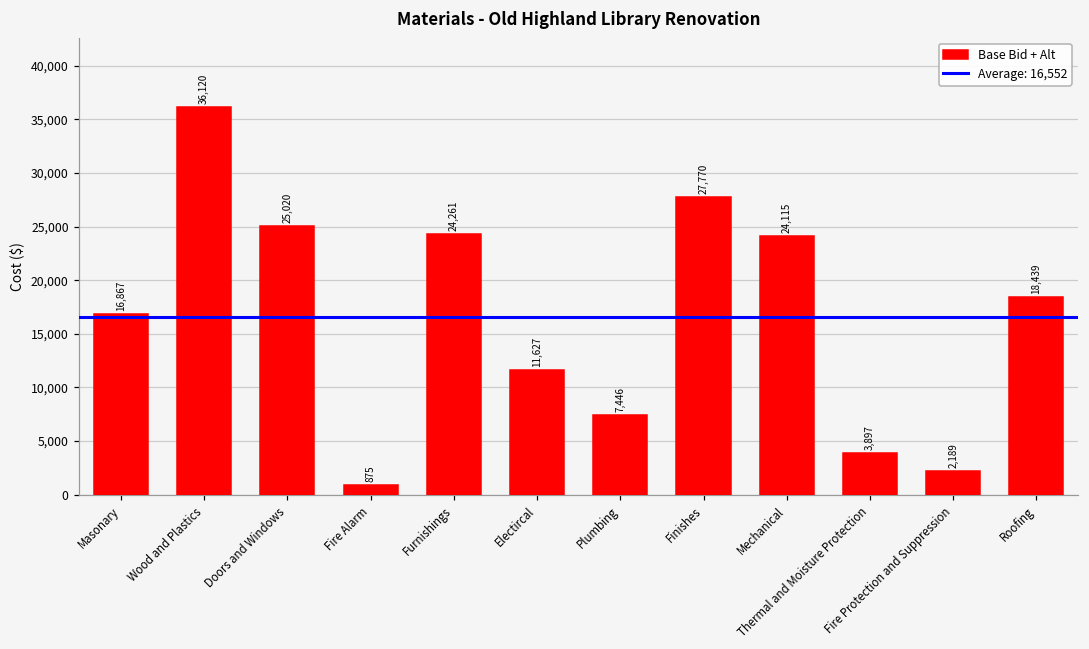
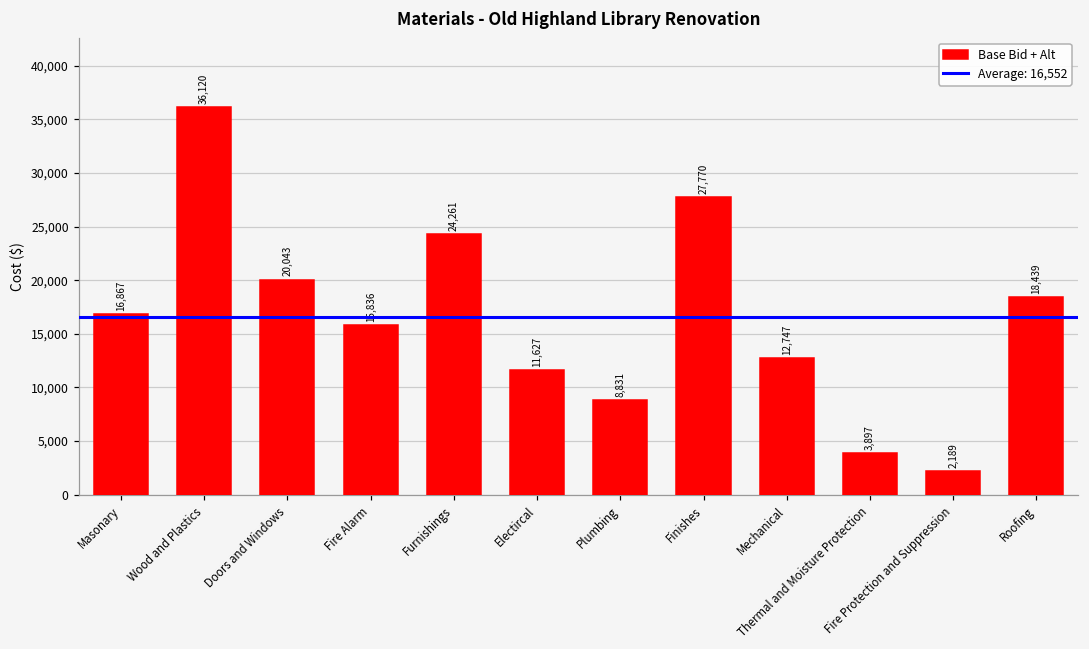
Doors and Windows: 25,020 -> 20,043
Fire Alarm: 875 -> 15,836
Plumbing: 7,446 -> 8,831
Mechanical: 24,115 -> 12,747
